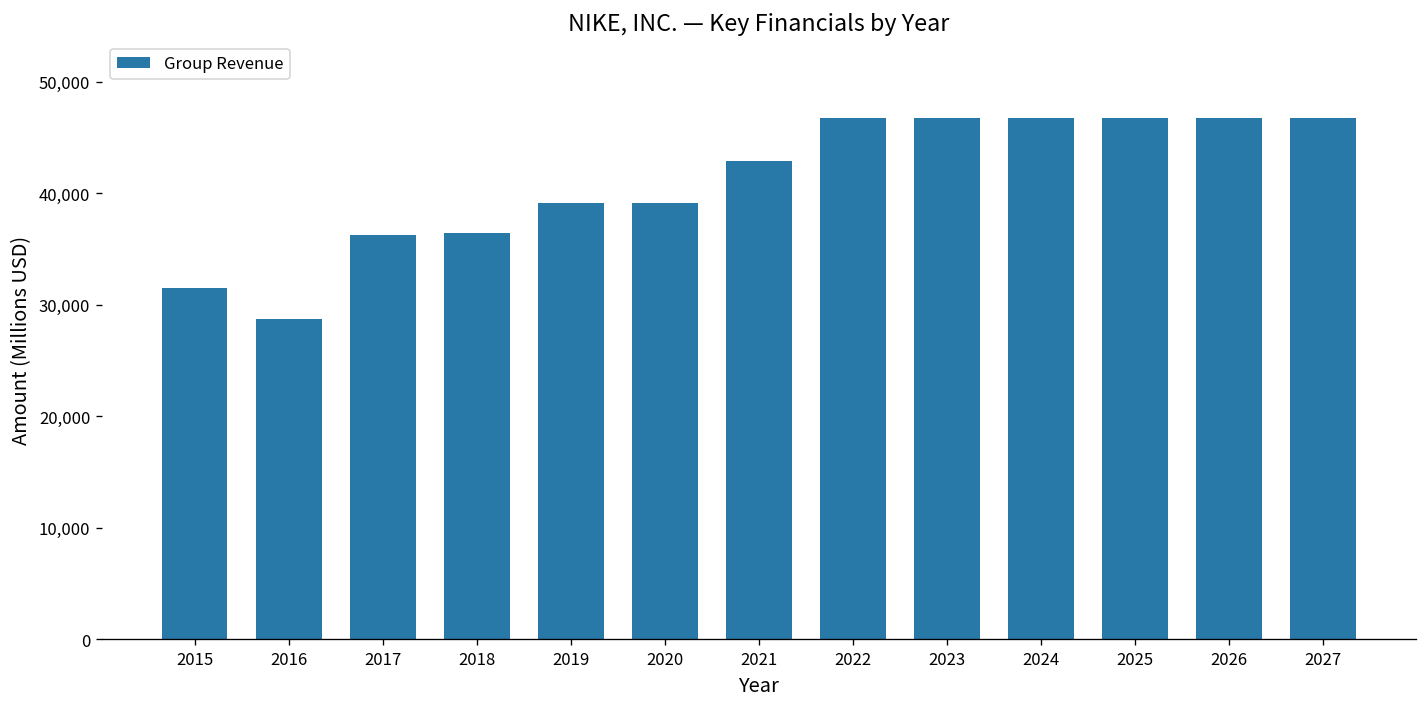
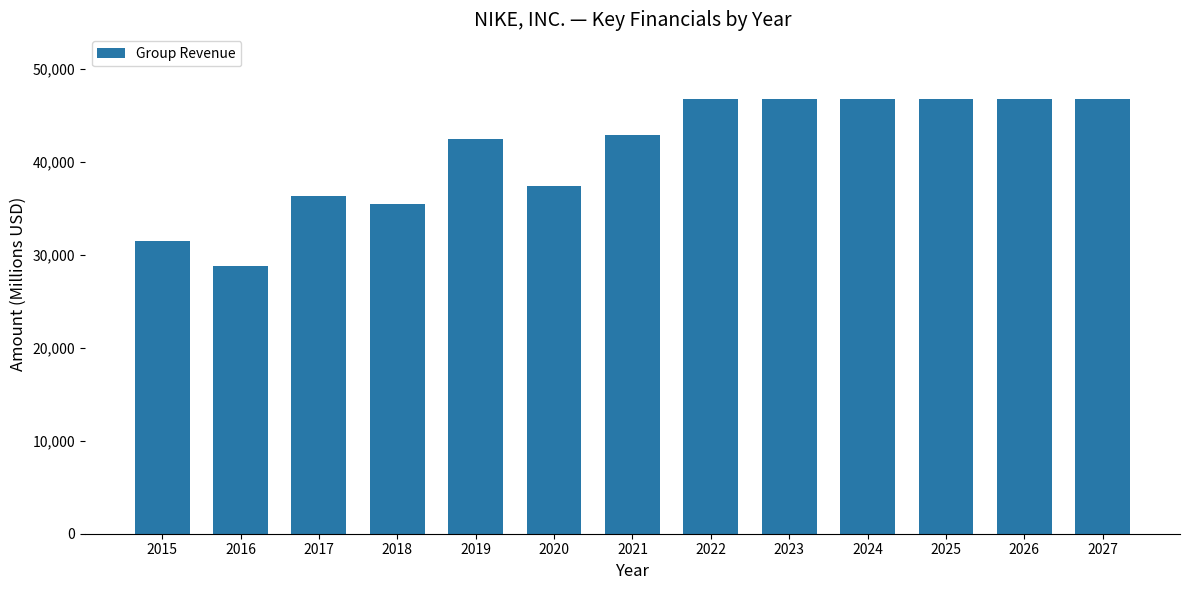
2018: 36,000 -> 35,000
2019: 39,000 -> 42,000
2020: 39,000 -> 37,000
